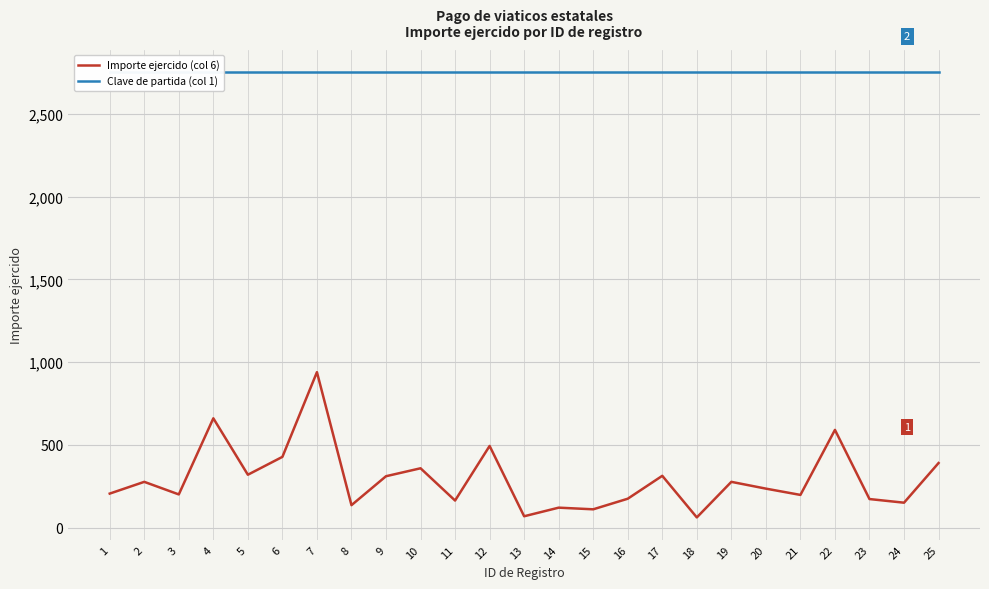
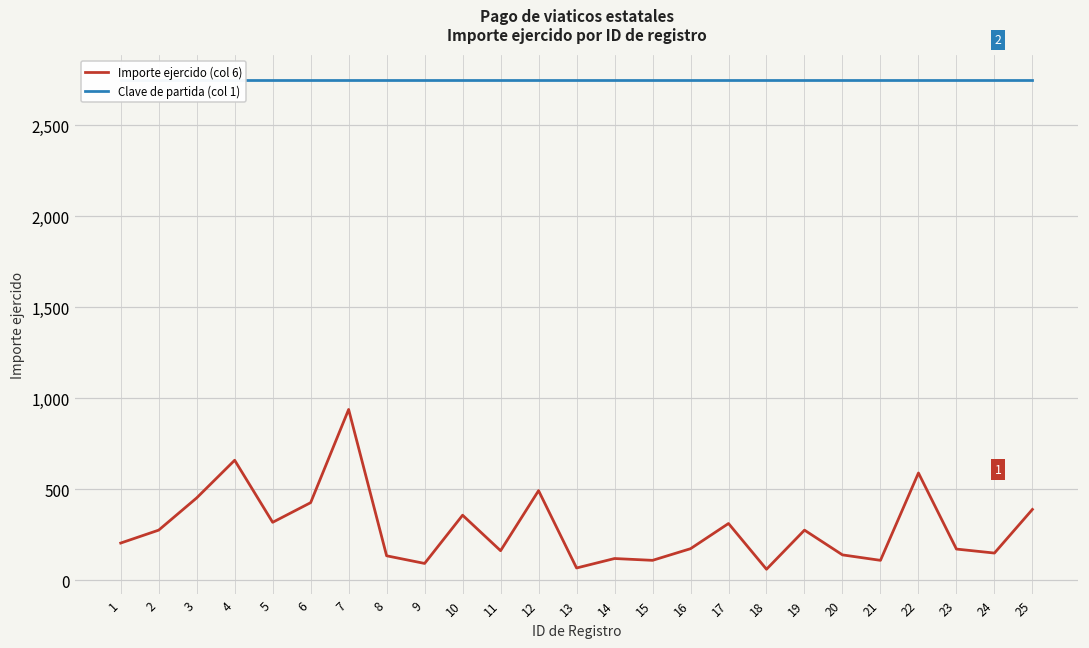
Importe ejercido (col 6), 3: 200 -> 450
Importe ejercido (col 6), 9: 310 -> 90
Importe ejercido (col 6), 20: 240 -> 140
Importe ejercido (col 6), 21: 200 -> 110
